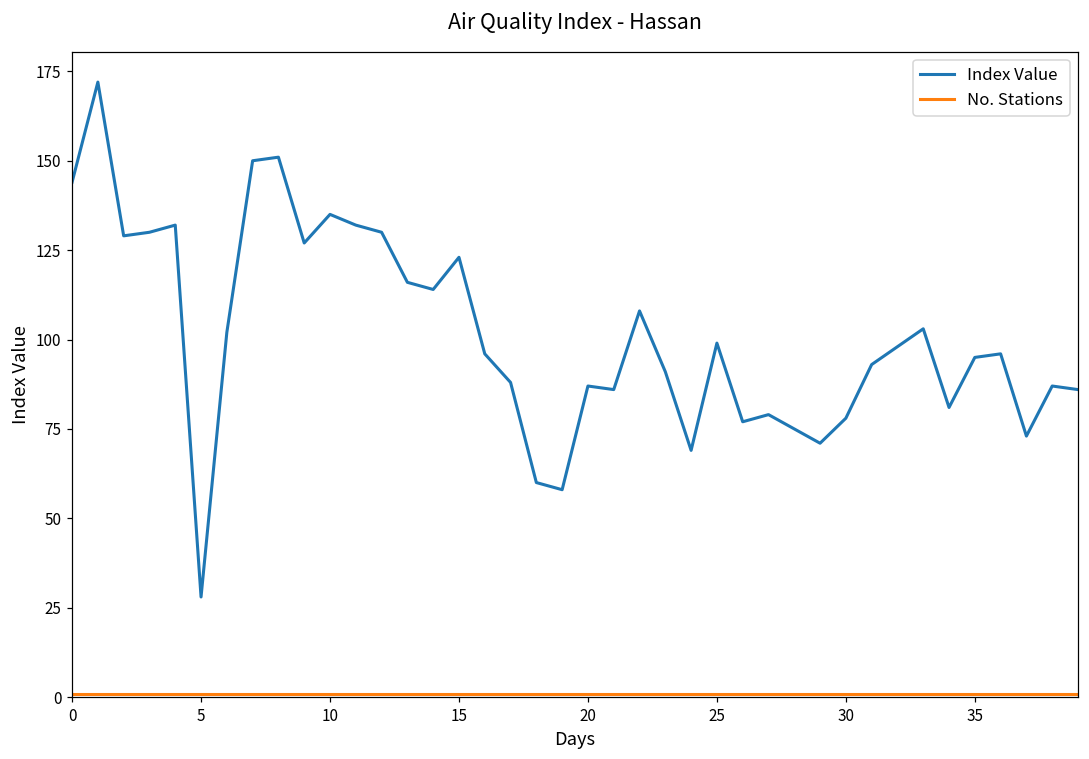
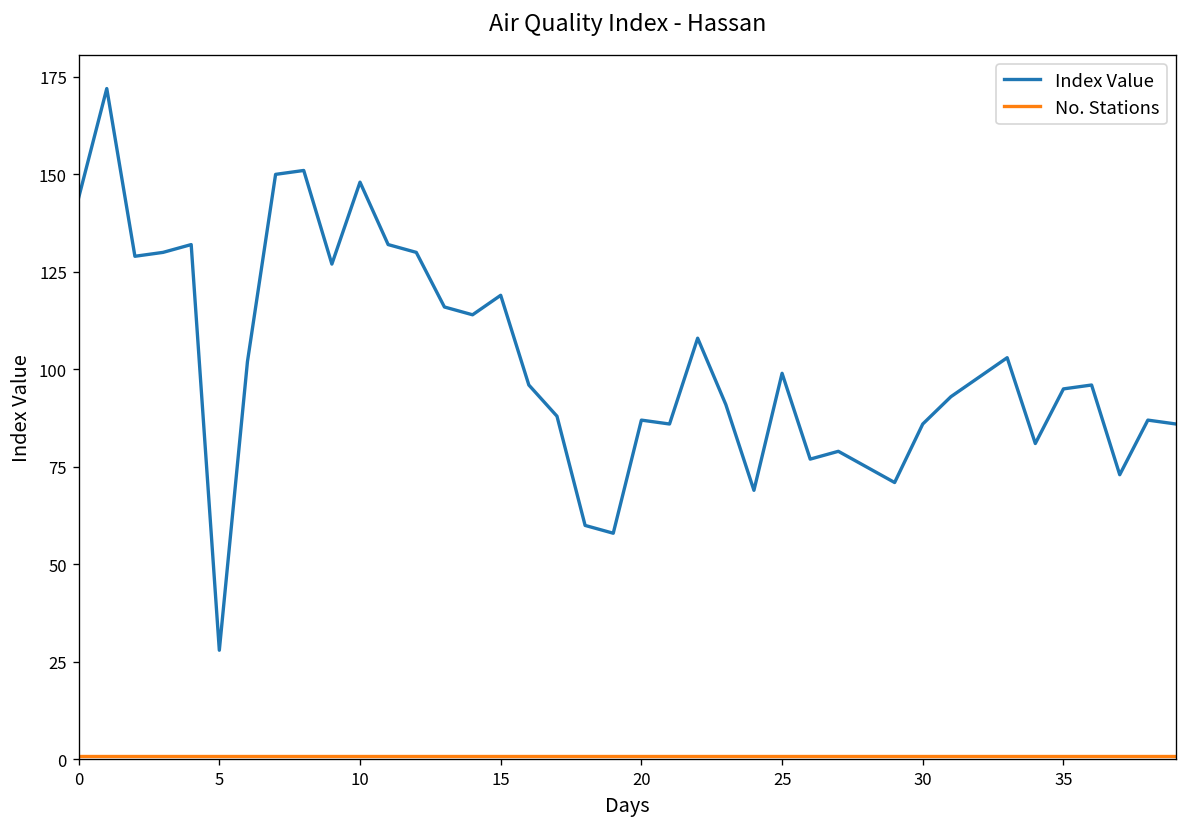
Index Value, 10: 135 -> 148
Index Value, 15: 123 -> 119
Index Value, 30: 78 -> 86
